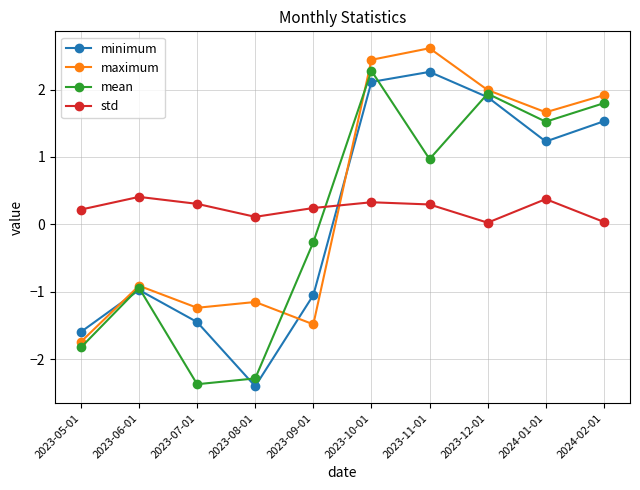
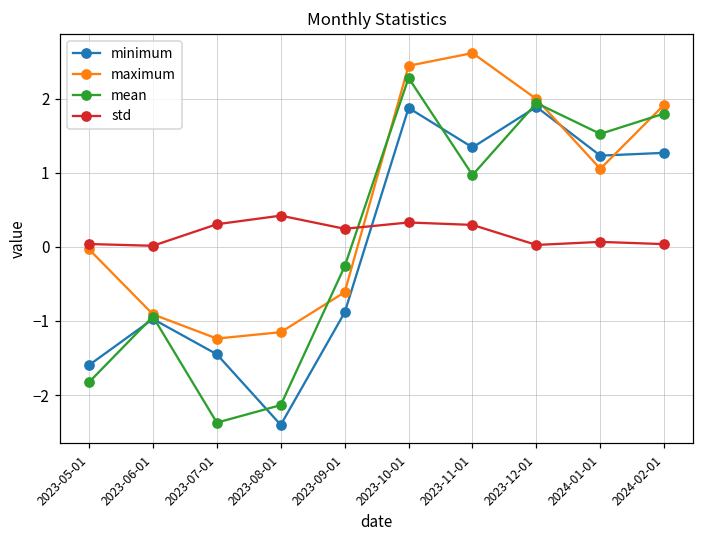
maximum, 2023-05-01: -1.7 -> 0.0
std, 2023-05-01: 0.2 -> 0.0
std, 2023-06-01: 0.4 -> 0.0
mean, 2023-08-01: -2.3 -> -2.1
std, 2023-08-01: 0.1 -> 0.4
minimum, 2023-09-01: -1.0 -> -0.9
maximum, 2023-09-01: -1.5 -> -0.6
minimum, 2023-10-01: 2.1 -> 1.9
minimum, 2023-11-01: 2.3 -> 1.3
maximum, 2024-01-01: 1.7 -> 1.1
std, 2024-01-01: 0.4 -> 0.1
minimum, 2024-02-01: 1.5 -> 1.3
